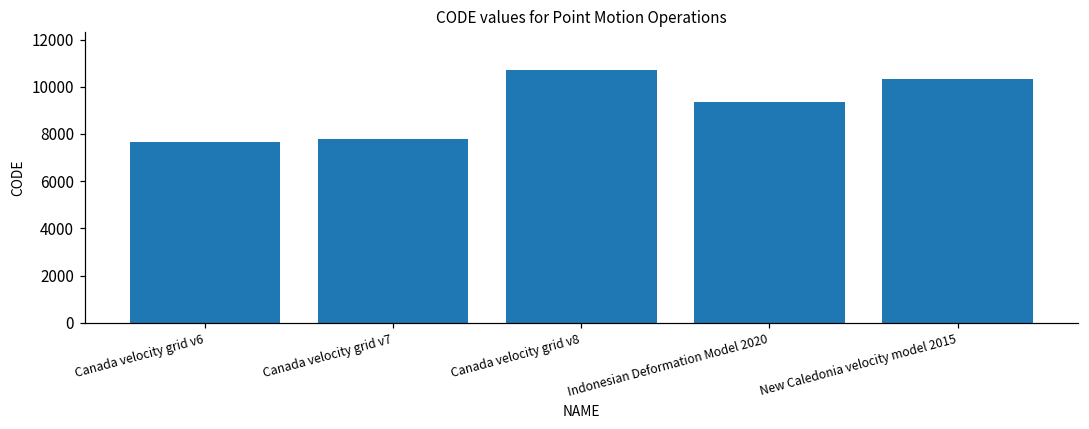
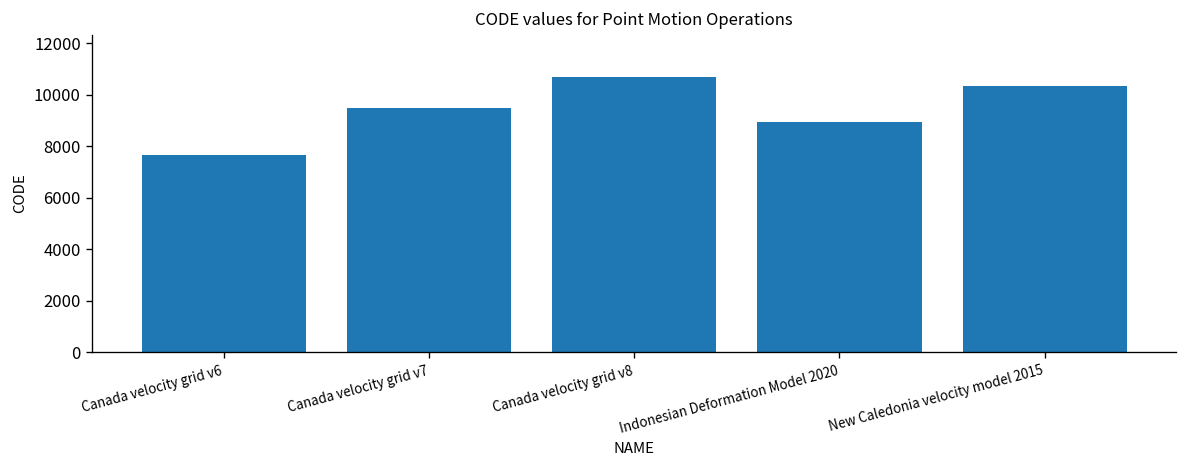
Canada velocity grid v7: 7800 -> 9500
Indonesian Deformation Model 2020: 9400 -> 8900
